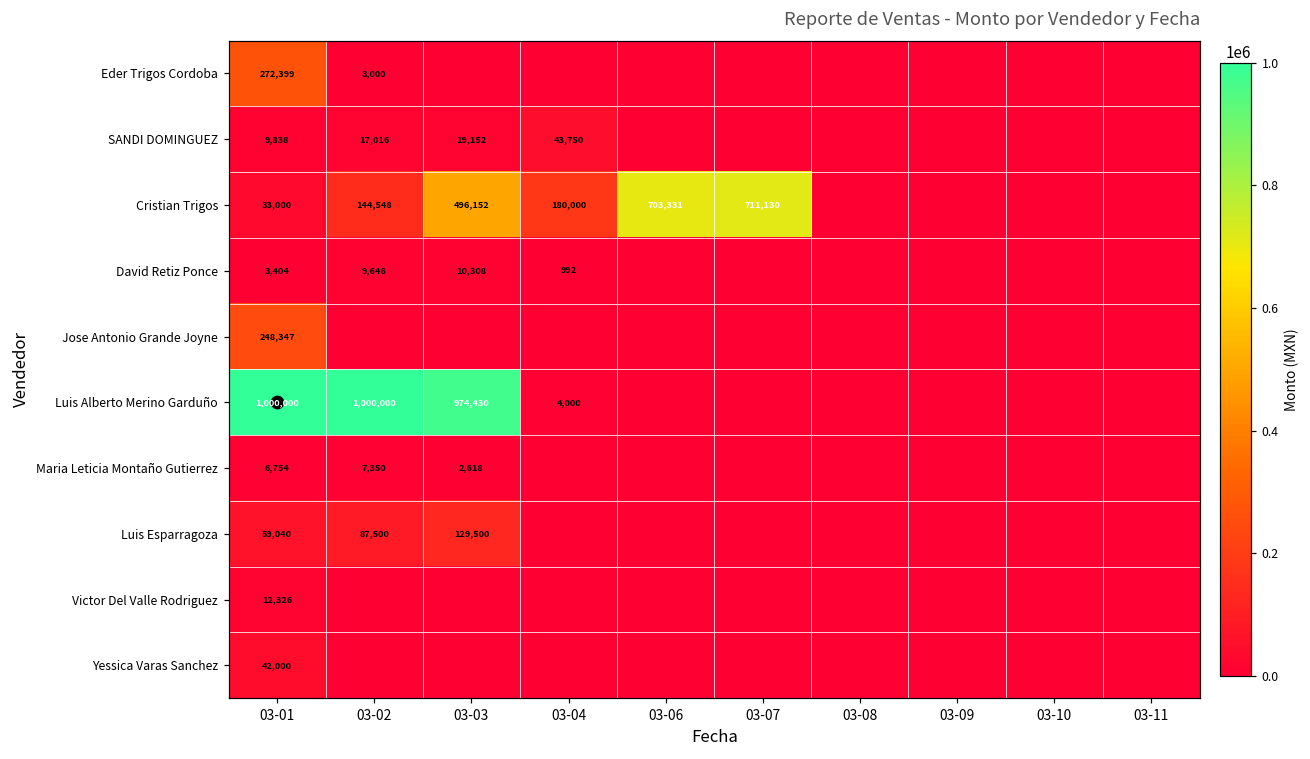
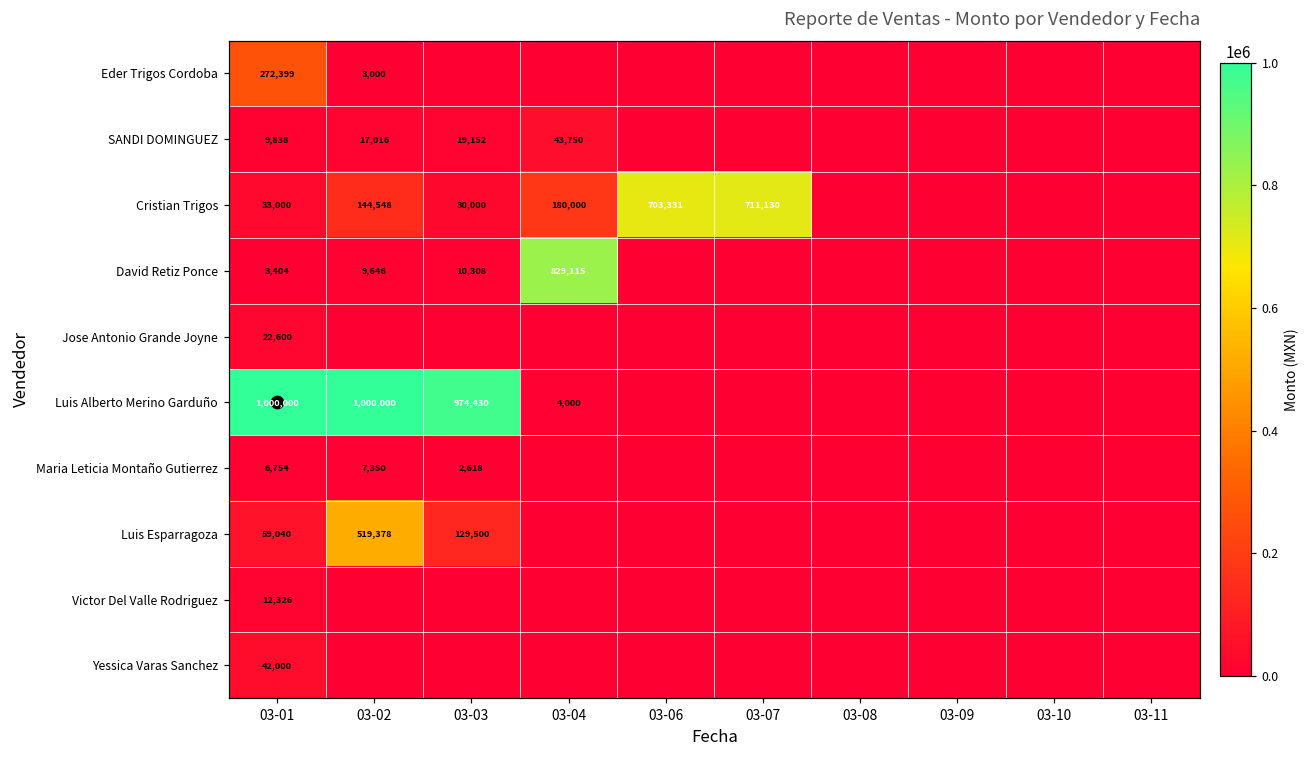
Cristian Trigos, 03-03: 496,152 -> 30,000
David Retiz Ponce, 03-04: 992 -> 829,115
Jose Antonio Grande Joyne, 03-01: 248,347 -> 22,600
Luis Esparragoza, 03-02: 87,500 -> 519,378
